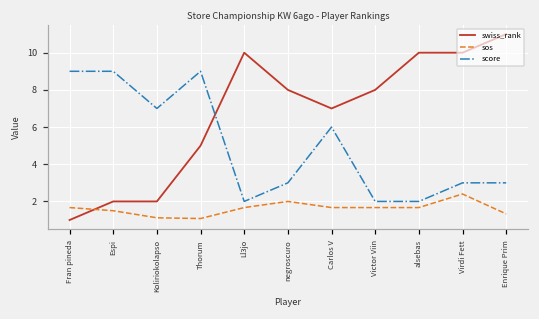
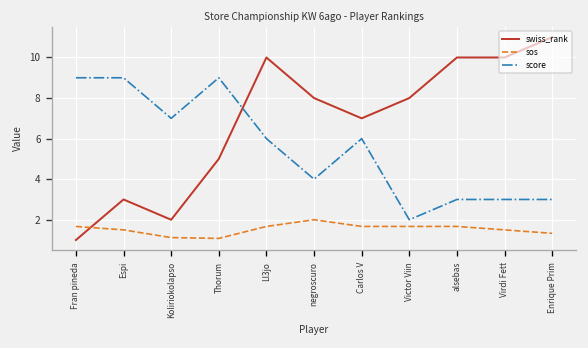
swiss_rank, Espi: 2 -> 3
score, Ll3jo: 2 -> 6
score, negroscuro: 3 -> 4
score, alsebas: 2 -> 3
sos, Virdi Fett: 2.4 -> 1.5
